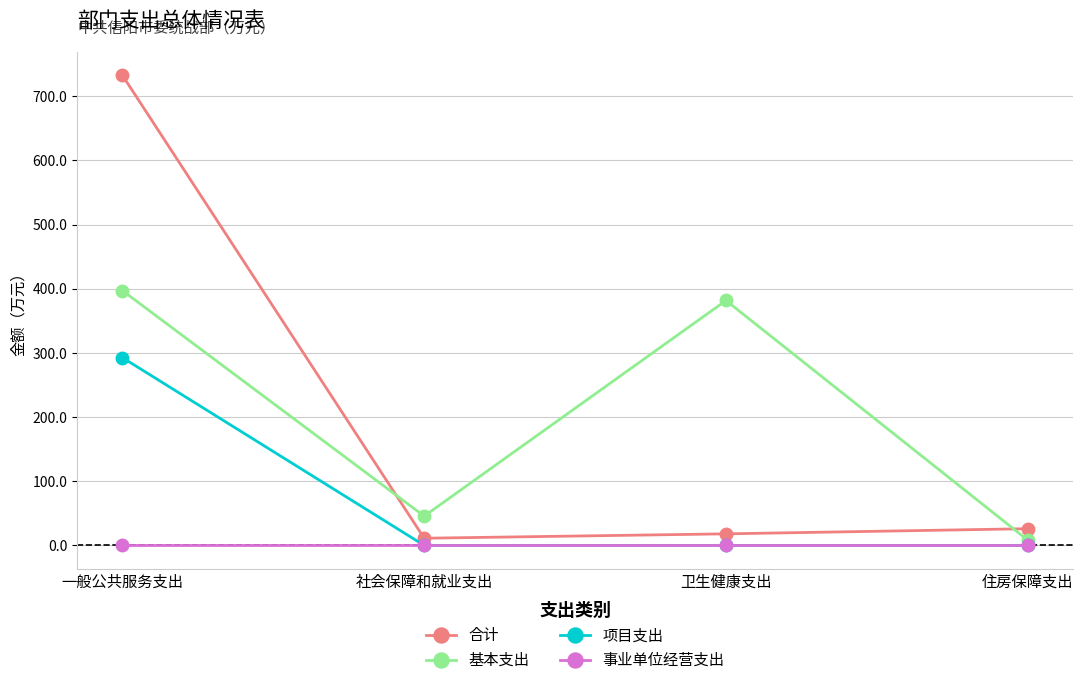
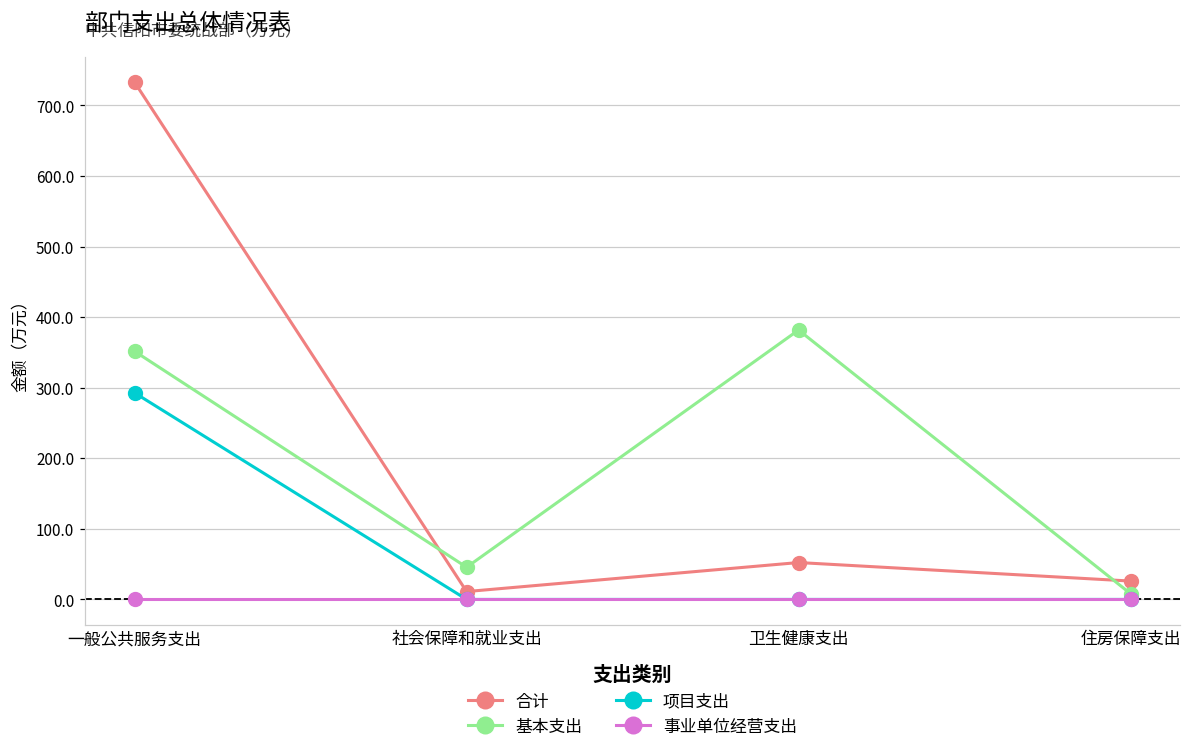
基本支出, 一般公共服务支出: 400 -> 350
合计, 卫生健康支出: 20 -> 50
